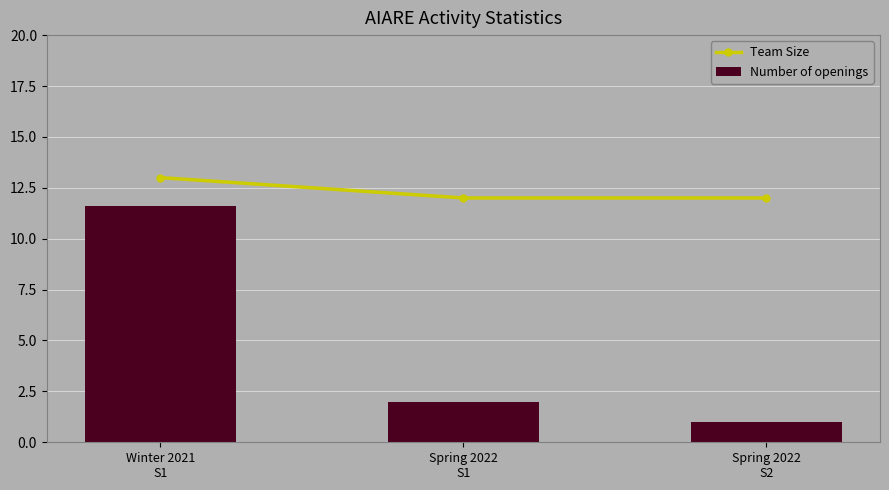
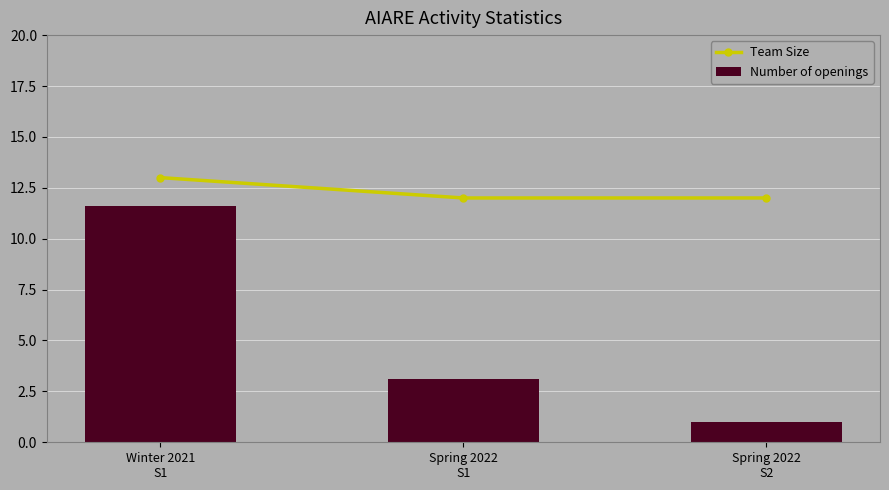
Number of openings, Spring 2022 S1: 2.0 -> 3.1
